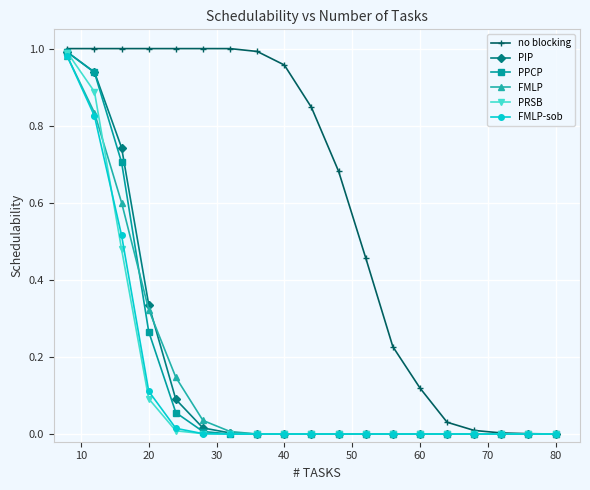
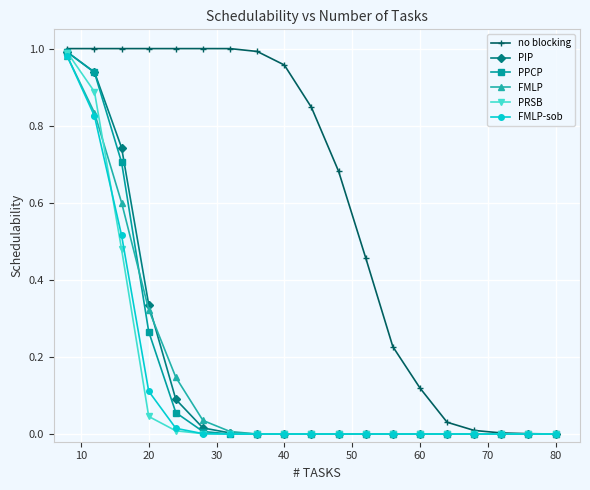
PRSB, 20: 0.09 -> 0.05
